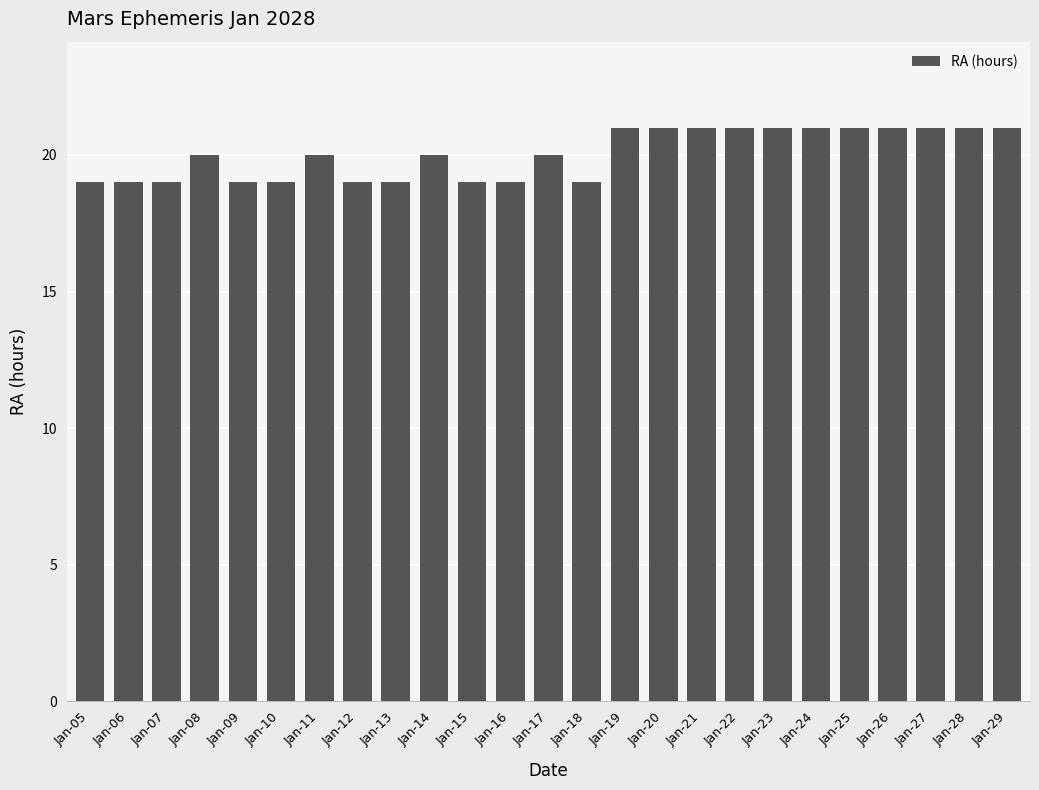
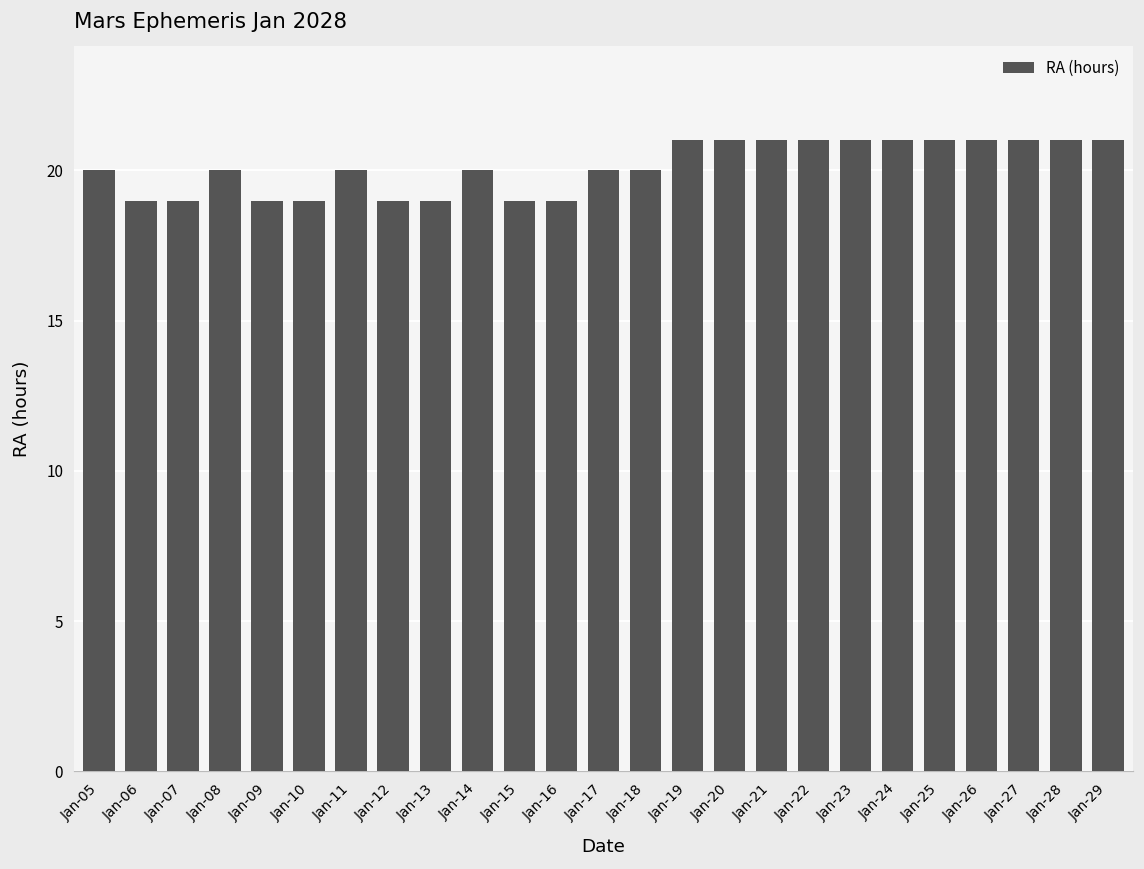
Jan-05: 19 -> 20
Jan-18: 19 -> 20
